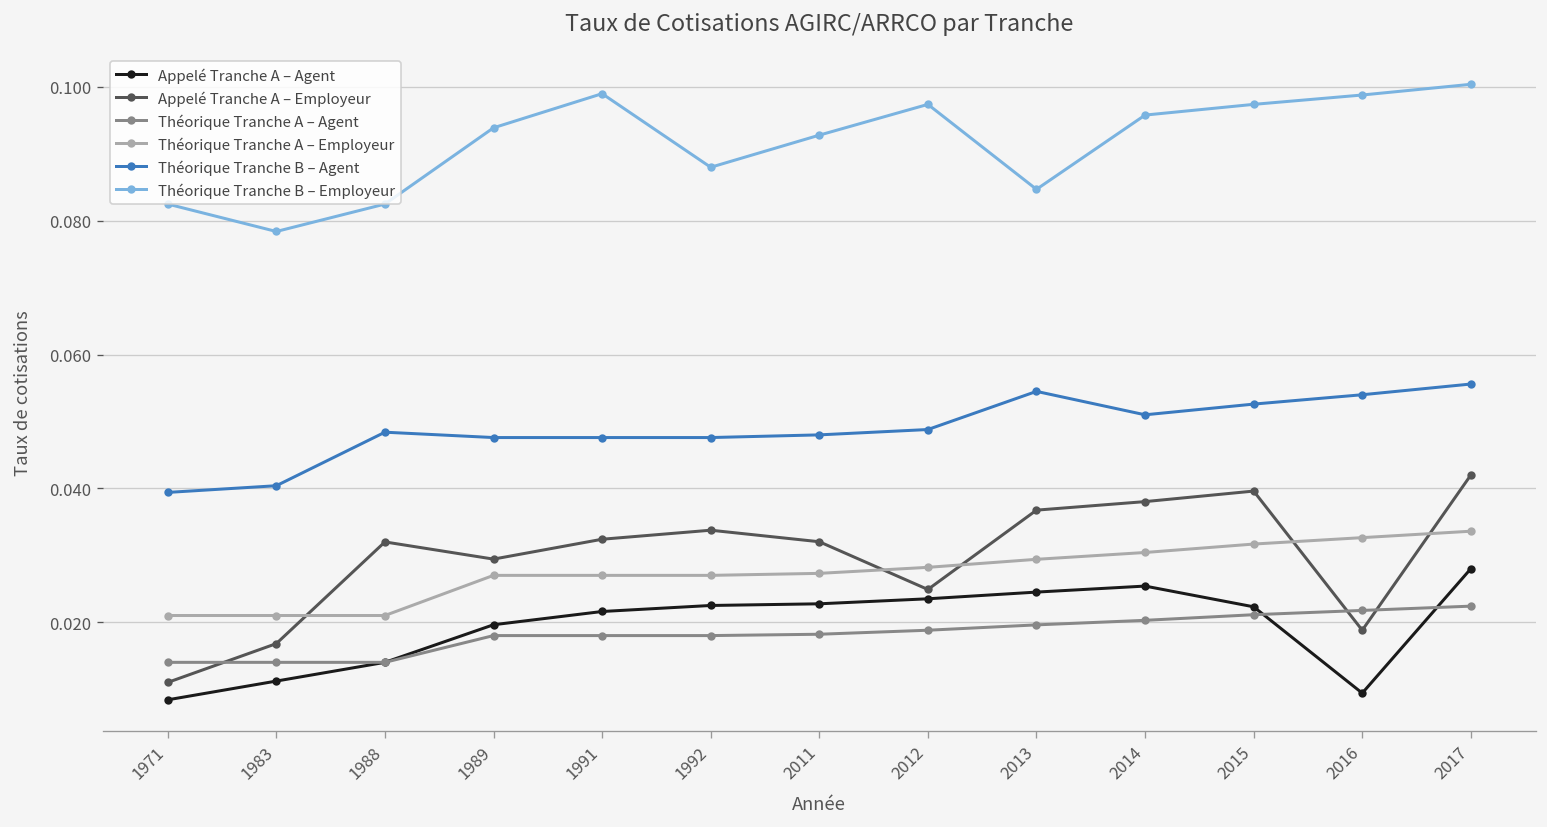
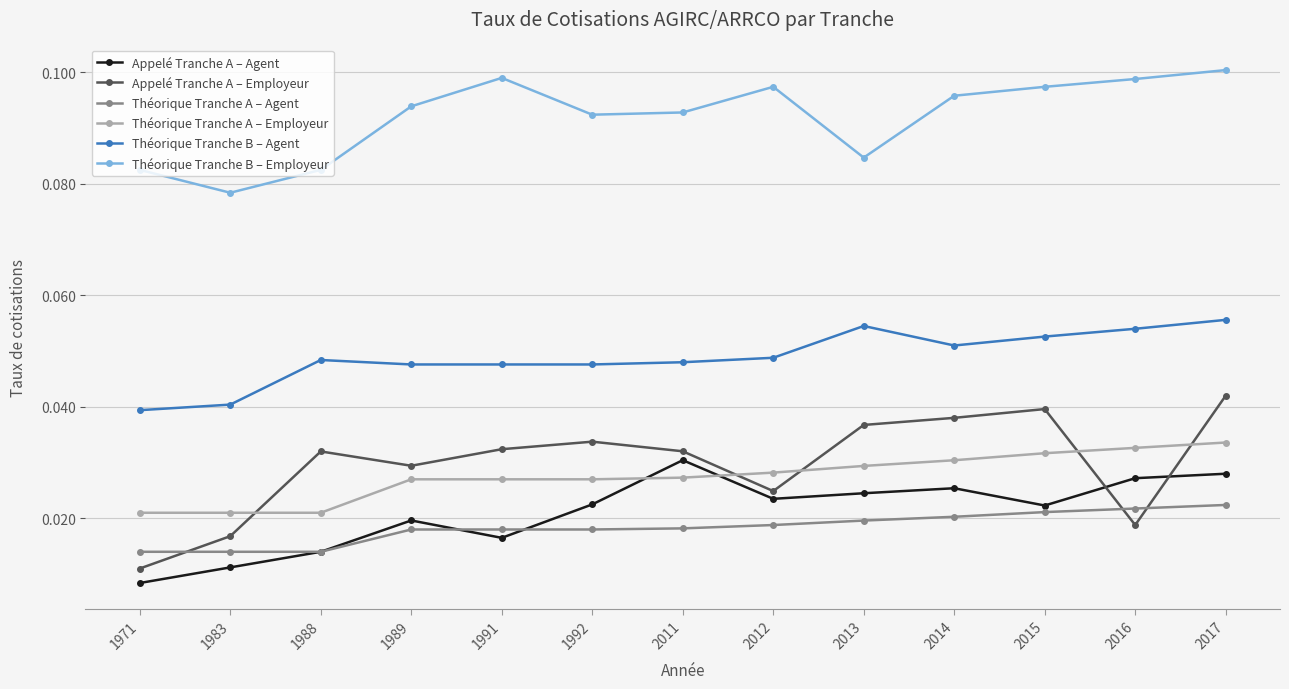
Appelé Tranche A – Agent, 1991: 0.022 -> 0.017
Théorique Tranche B – Employeur, 1992: 0.088 -> 0.092
Appelé Tranche A – Agent, 2011: 0.023 -> 0.030
Appelé Tranche A – Agent, 2016: 0.009 -> 0.027
